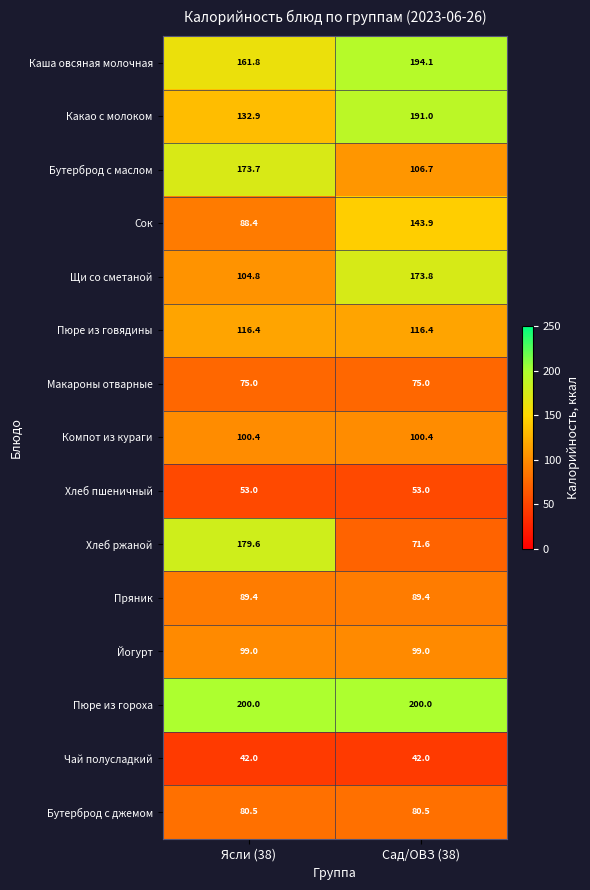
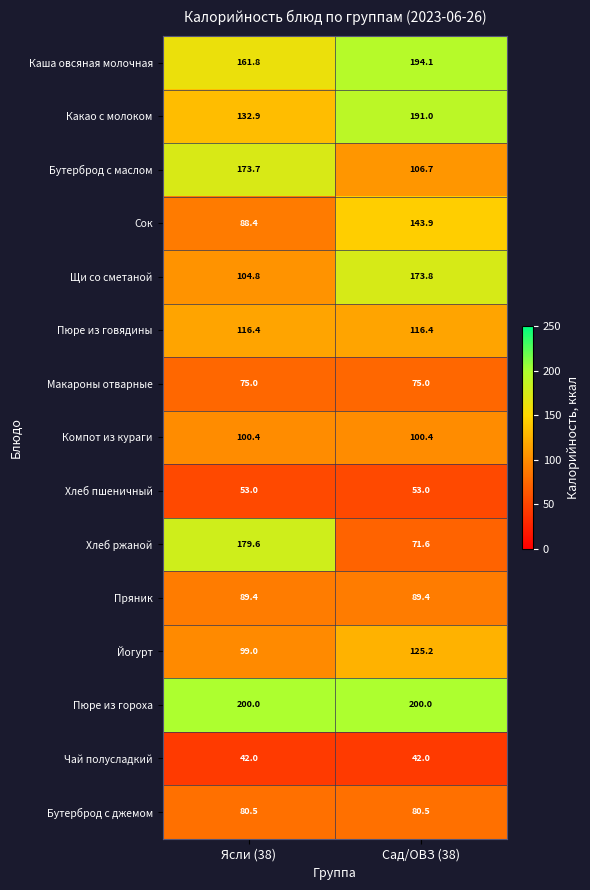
Йогурт, Сад/ОВЗ (38): 99.0 -> 125.2
